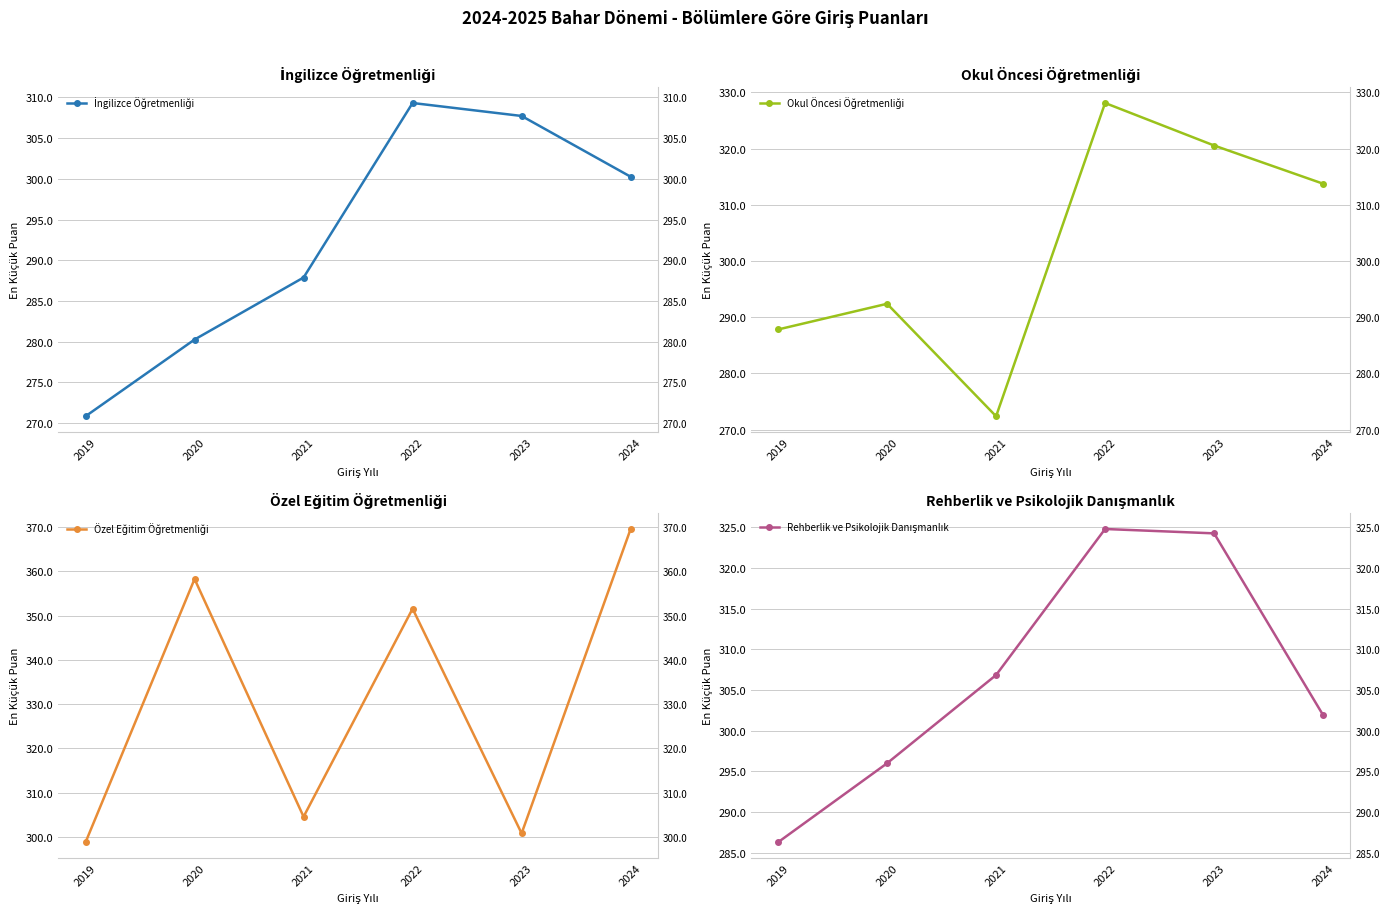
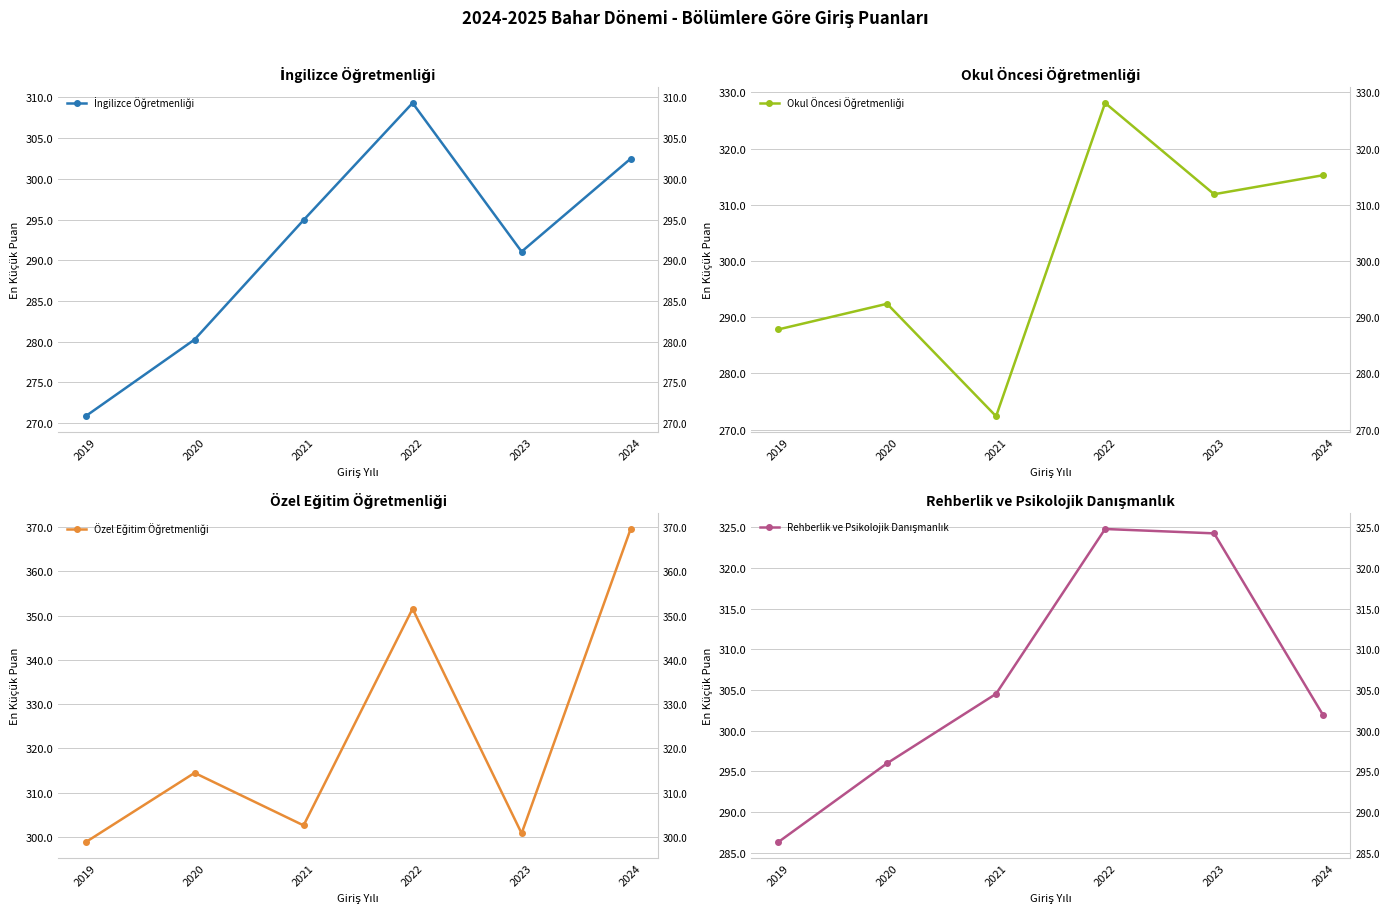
İngilizce Öğretmenliği, 2021: 288 -> 295
İngilizce Öğretmenliği, 2023: 308 -> 291
İngilizce Öğretmenliği, 2024: 300 -> 302
Okul Öncesi Öğretmenliği, 2023: 321 -> 312
Okul Öncesi Öğretmenliği, 2024: 314 -> 315
Özel Eğitim Öğretmenliği, 2020: 358 -> 314
Özel Eğitim Öğretmenliği, 2021: 305 -> 303
Rehberlik ve Psikolojik Danışmanlık, 2021: 307 -> 305
